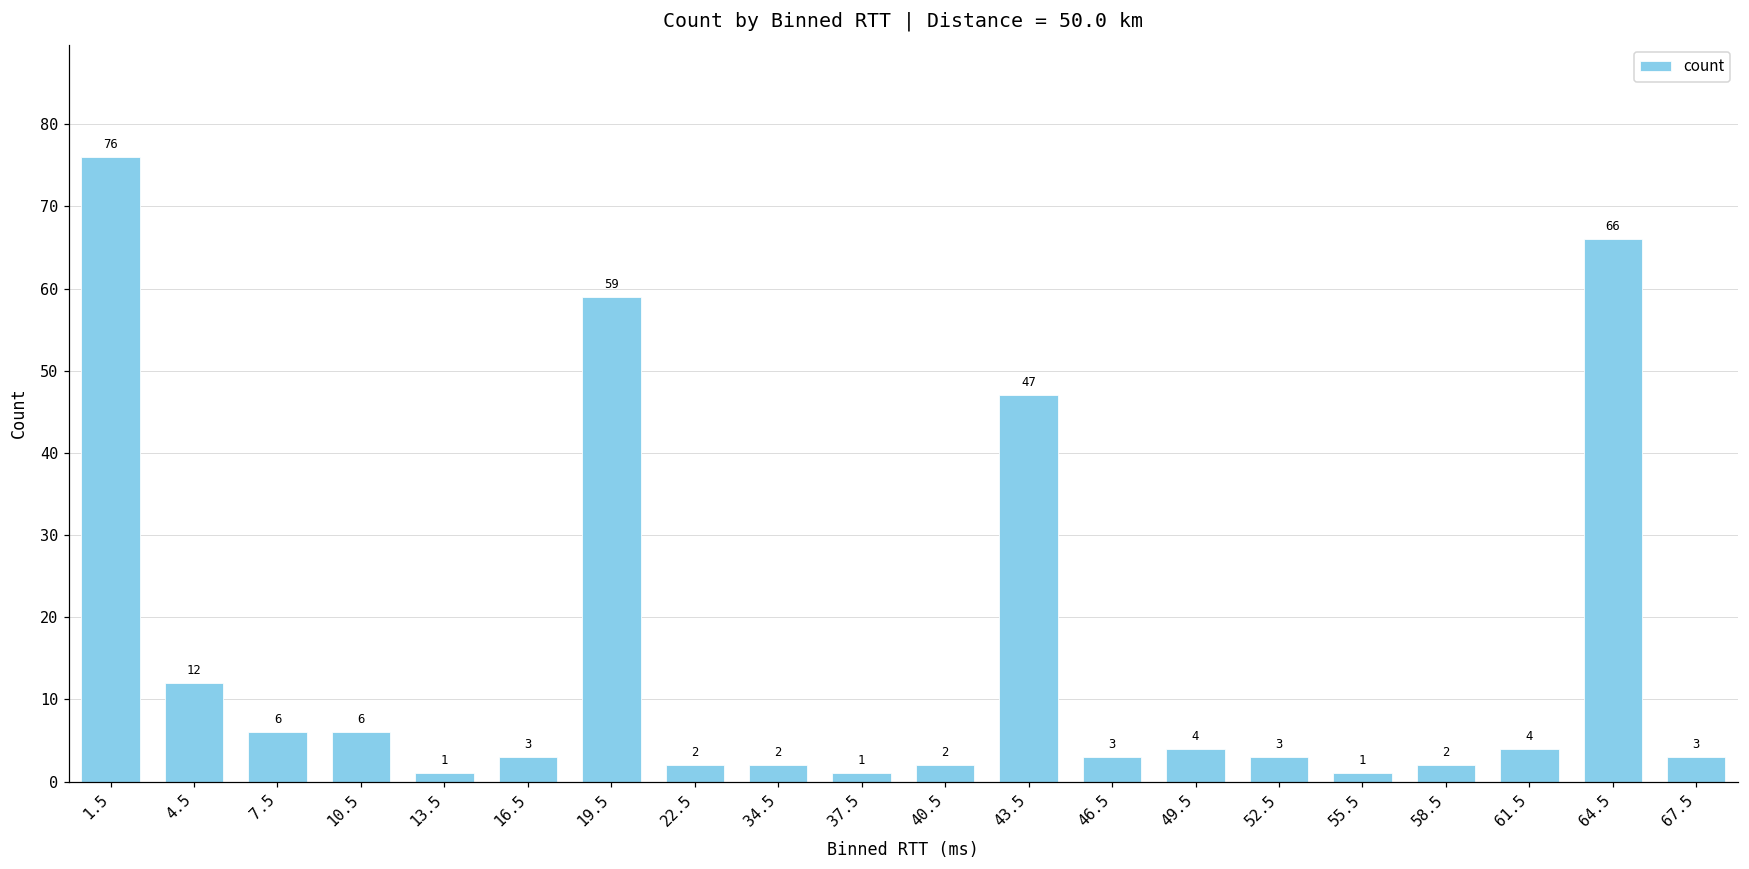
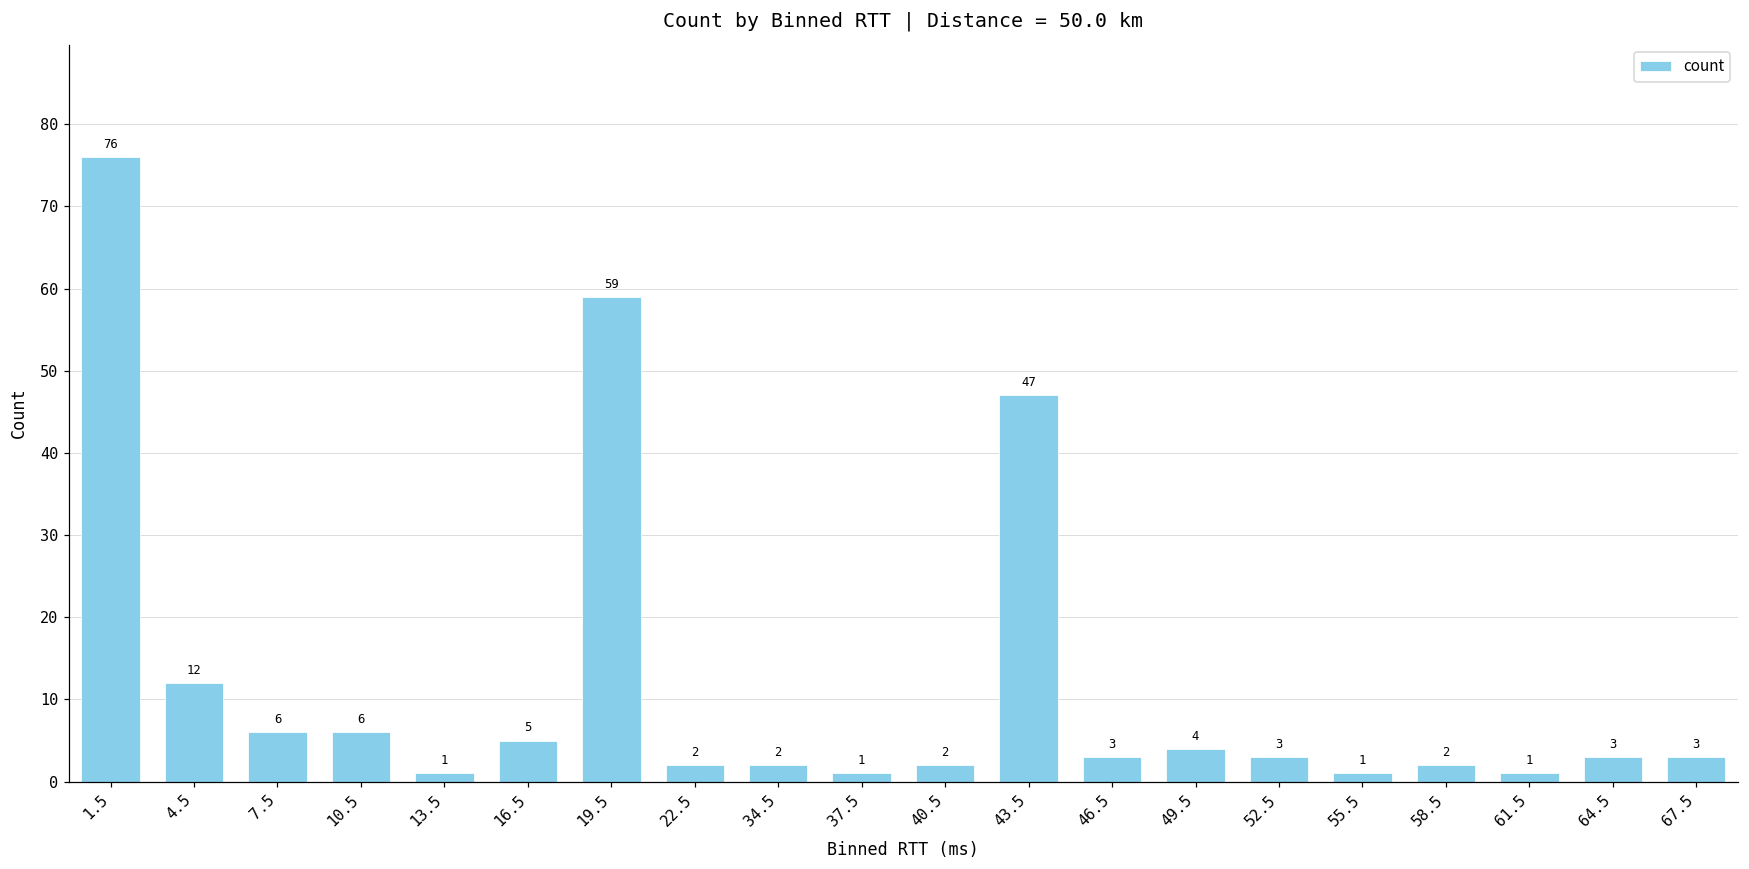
16.5: 3 -> 5
61.5: 4 -> 1
64.5: 66 -> 3
